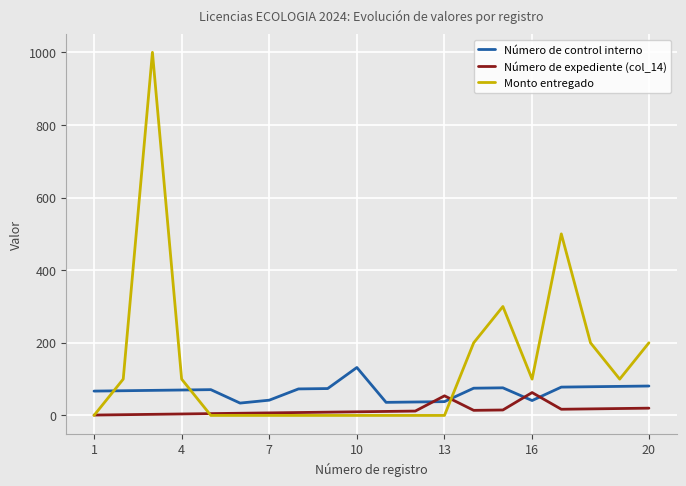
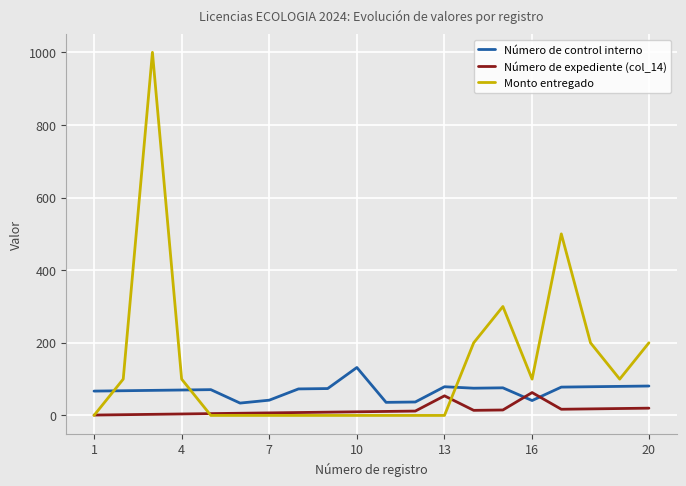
Número de control interno, 13: 40 -> 80
